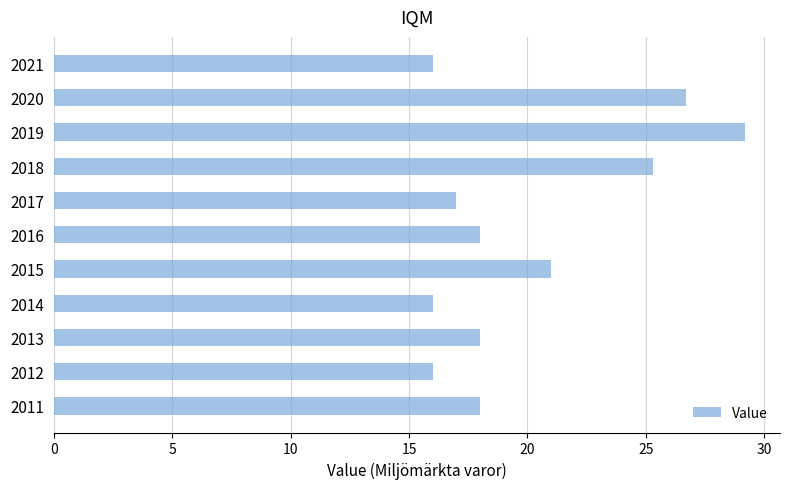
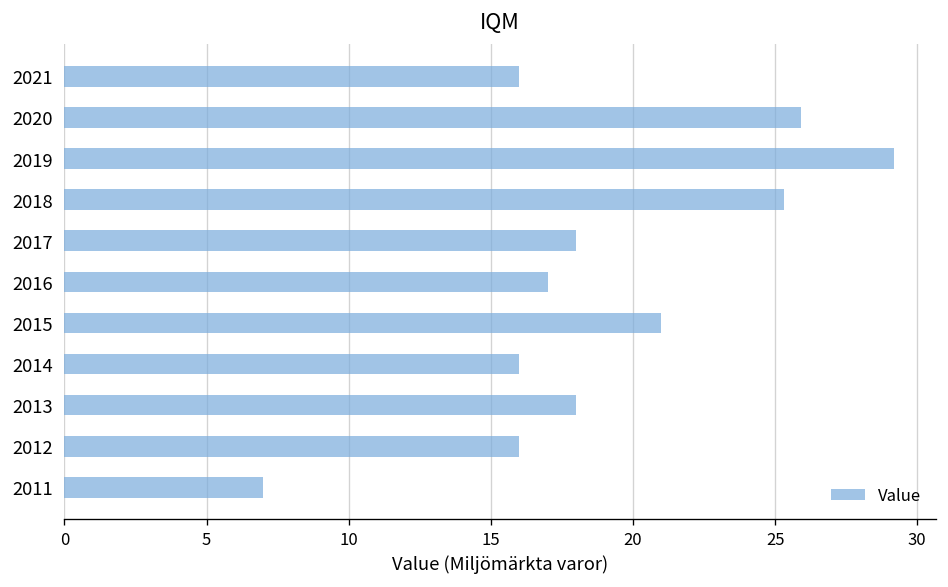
2020: 26.7 -> 25.9
2017: 17 -> 18
2016: 18 -> 17
2011: 18 -> 7
